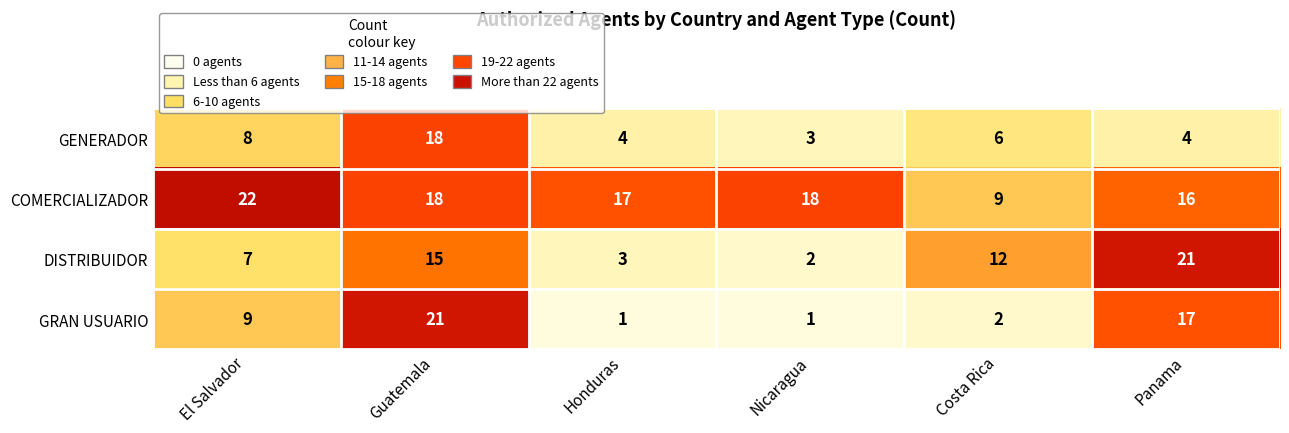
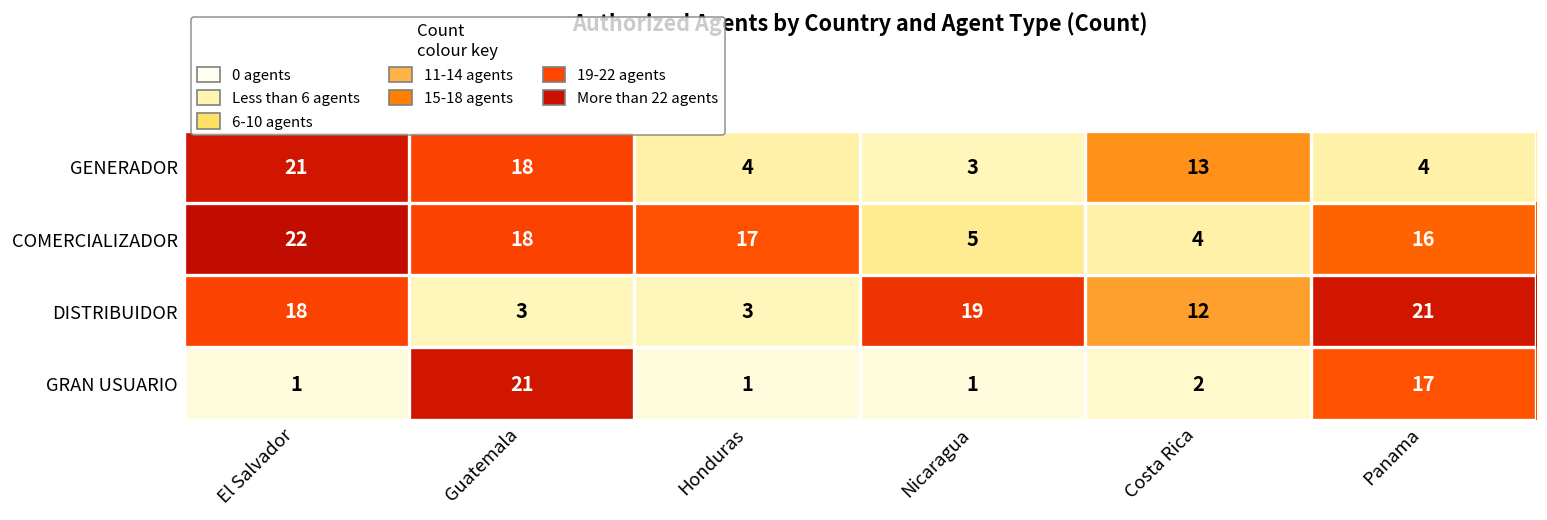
GENERADOR, El Salvador: 8 -> 21
GENERADOR, Costa Rica: 6 -> 13
COMERCIALIZADOR, Nicaragua: 18 -> 5
COMERCIALIZADOR, Costa Rica: 9 -> 4
DISTRIBUIDOR, El Salvador: 7 -> 18
DISTRIBUIDOR, Guatemala: 15 -> 3
DISTRIBUIDOR, Nicaragua: 2 -> 19
GRAN USUARIO, El Salvador: 9 -> 1
